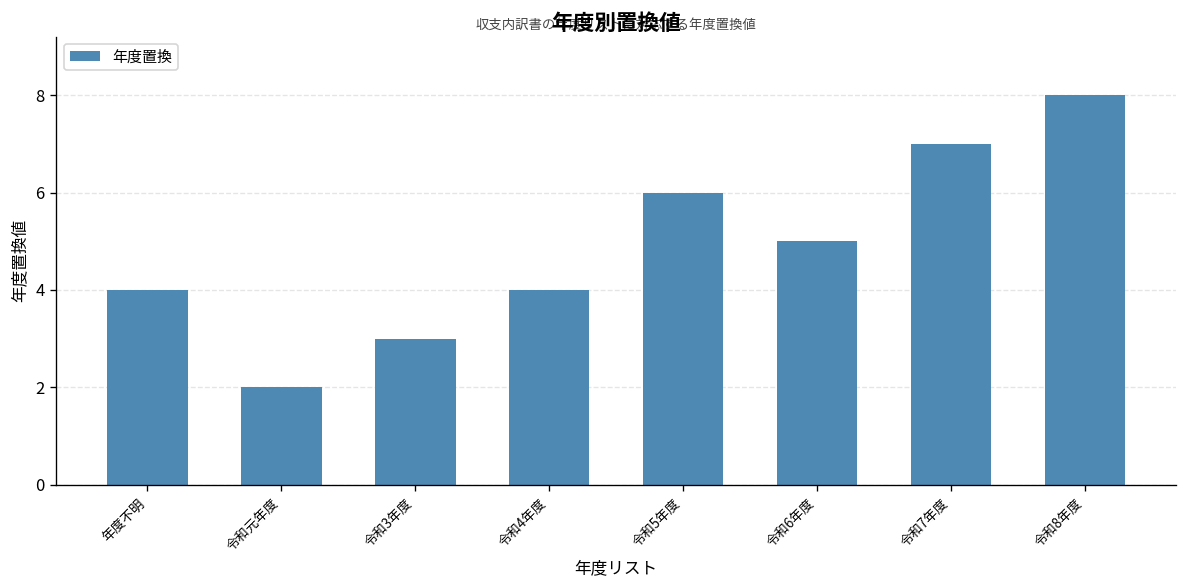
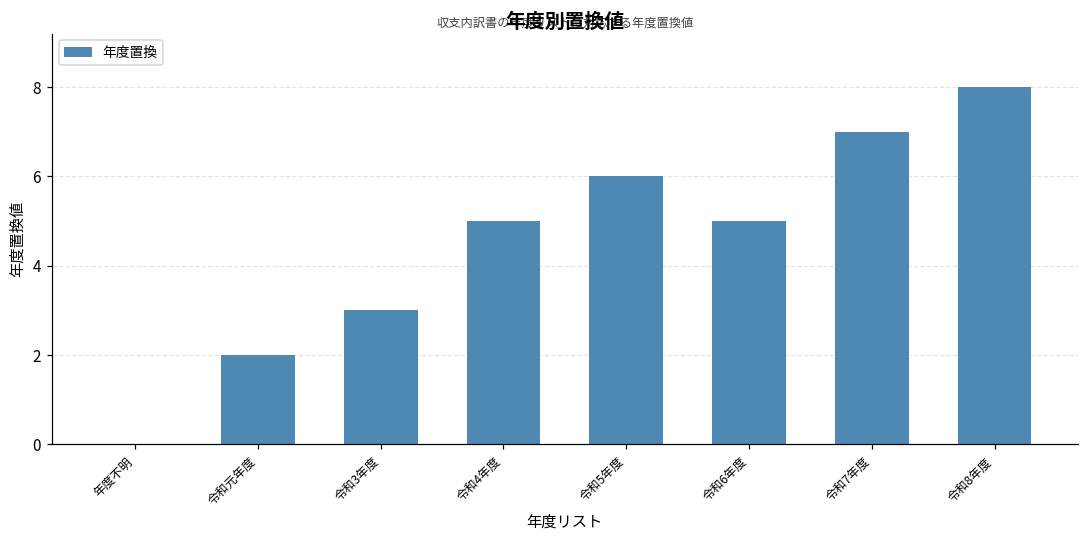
年度不明: 4 -> 0
令和4年度: 4 -> 5
